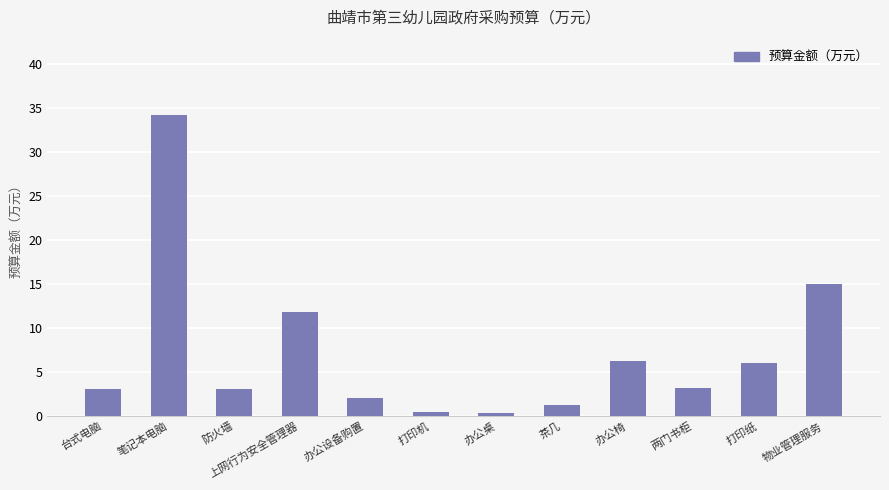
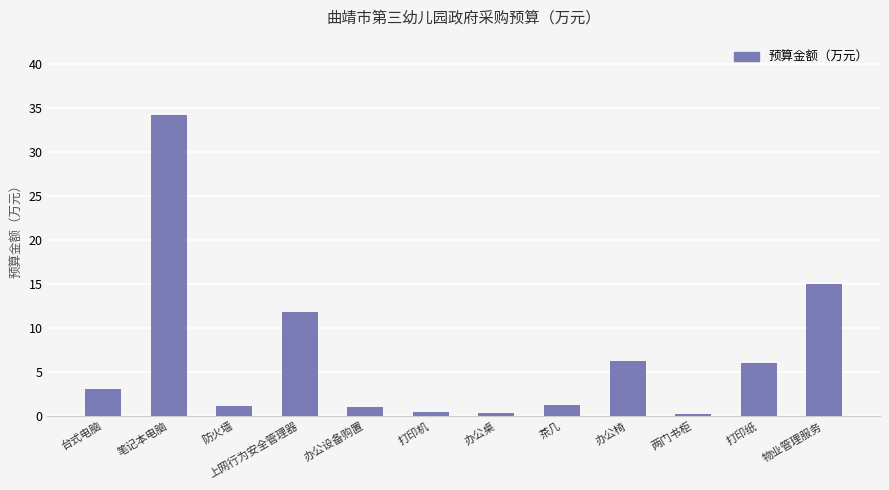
防火墙: 3 -> 1
办公设备购置: 2 -> 1
两门书柜: 3 -> 0
